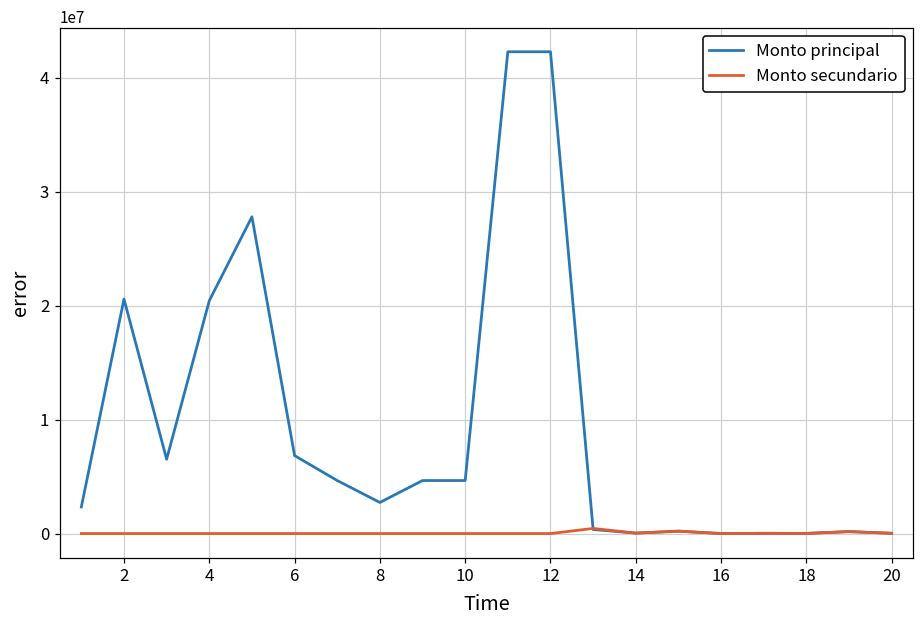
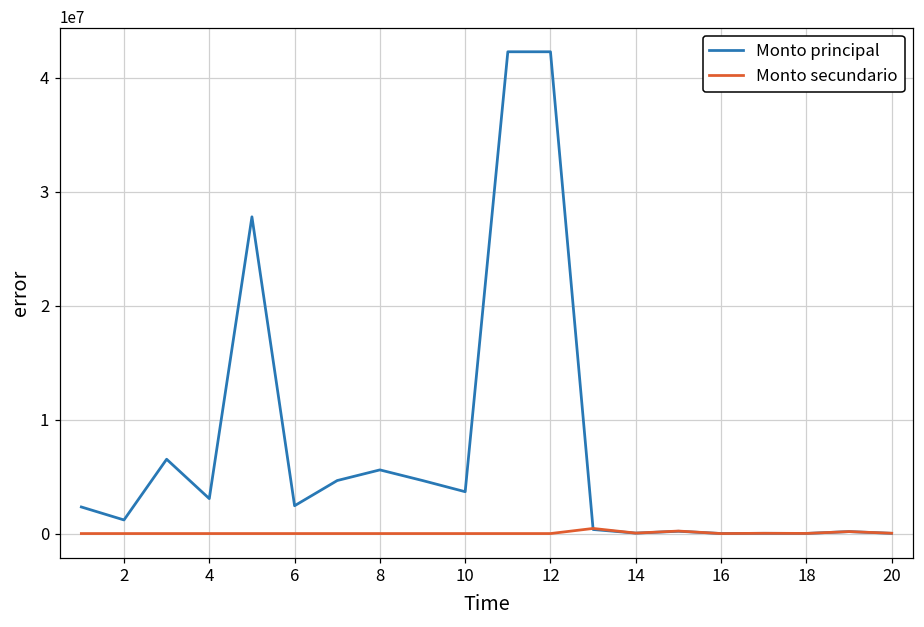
Monto principal, 2: 20600000 -> 1200000
Monto principal, 4: 20400000 -> 3100000
Monto principal, 6: 6800000 -> 2400000
Monto principal, 8: 2700000 -> 5600000
Monto principal, 10: 4700000 -> 3700000
